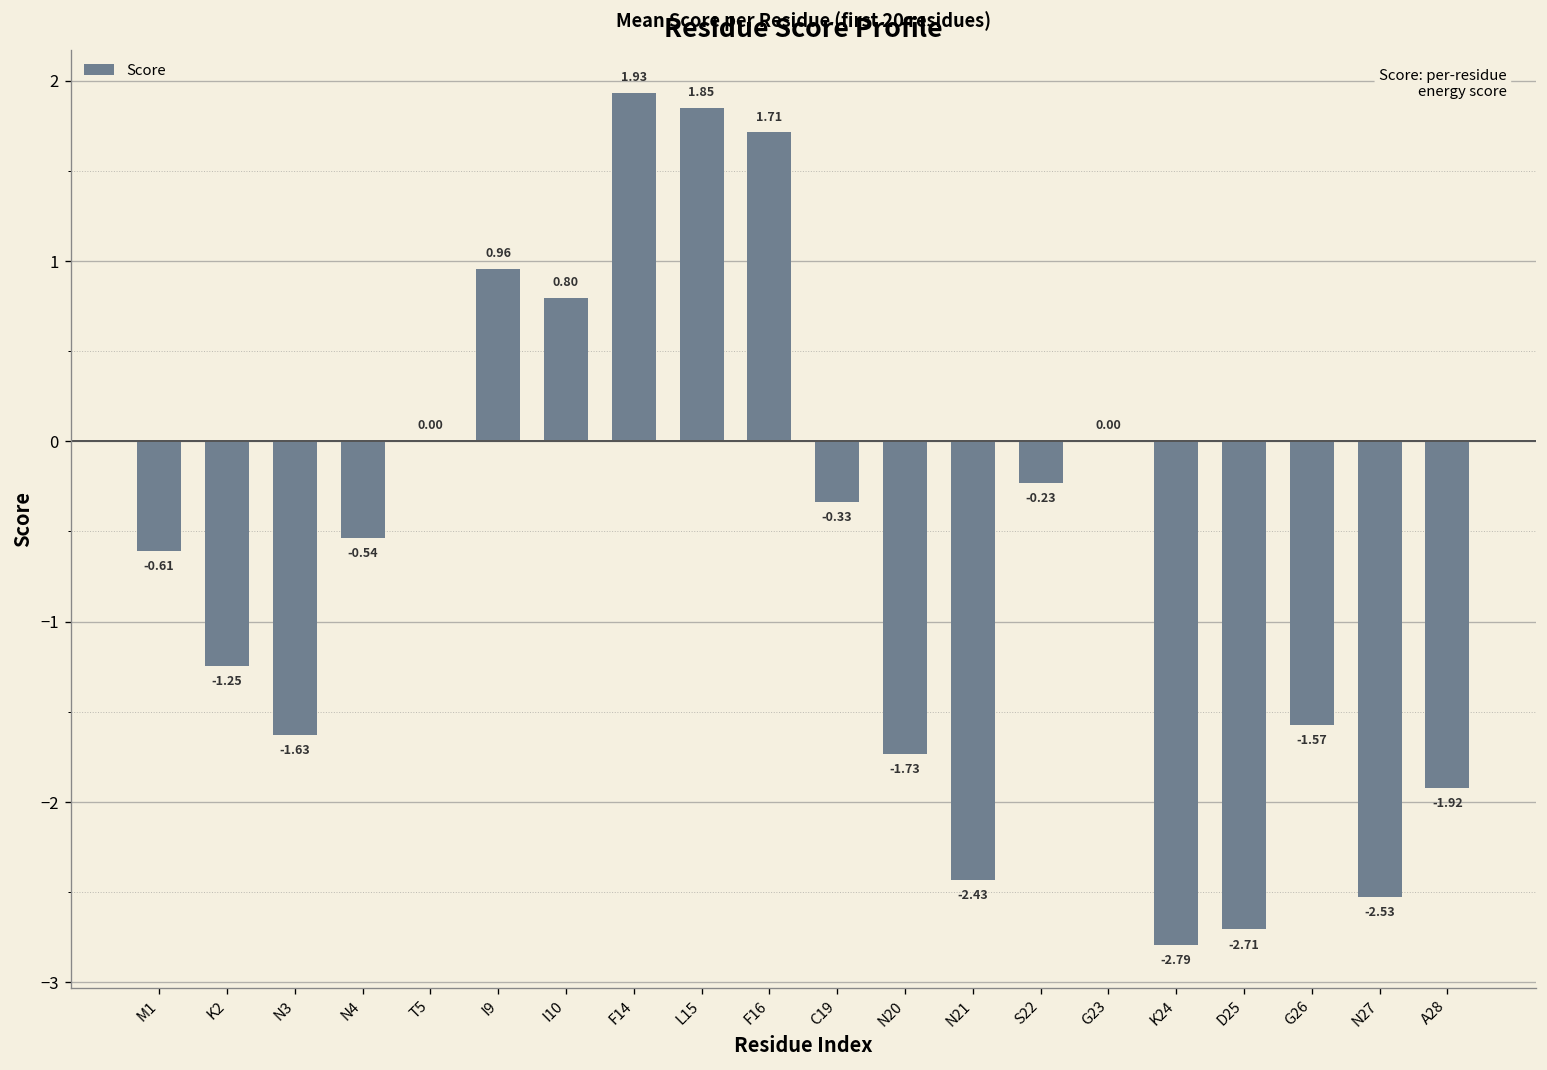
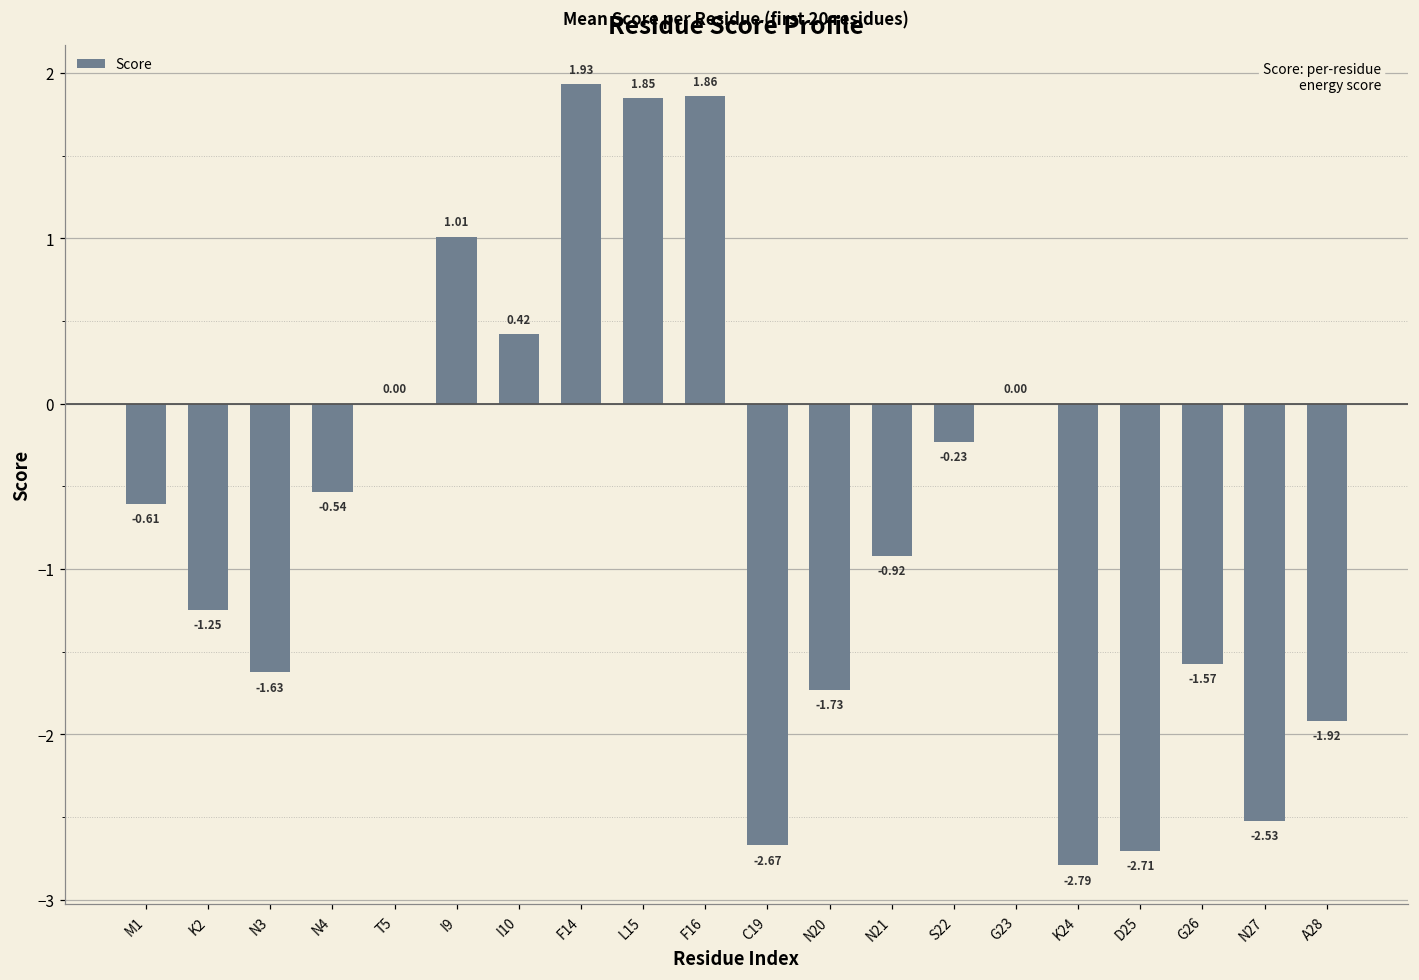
I9: 0.96 -> 1.01
I10: 0.80 -> 0.42
F16: 1.71 -> 1.86
C19: -0.33 -> -2.67
N21: -2.43 -> -0.92
